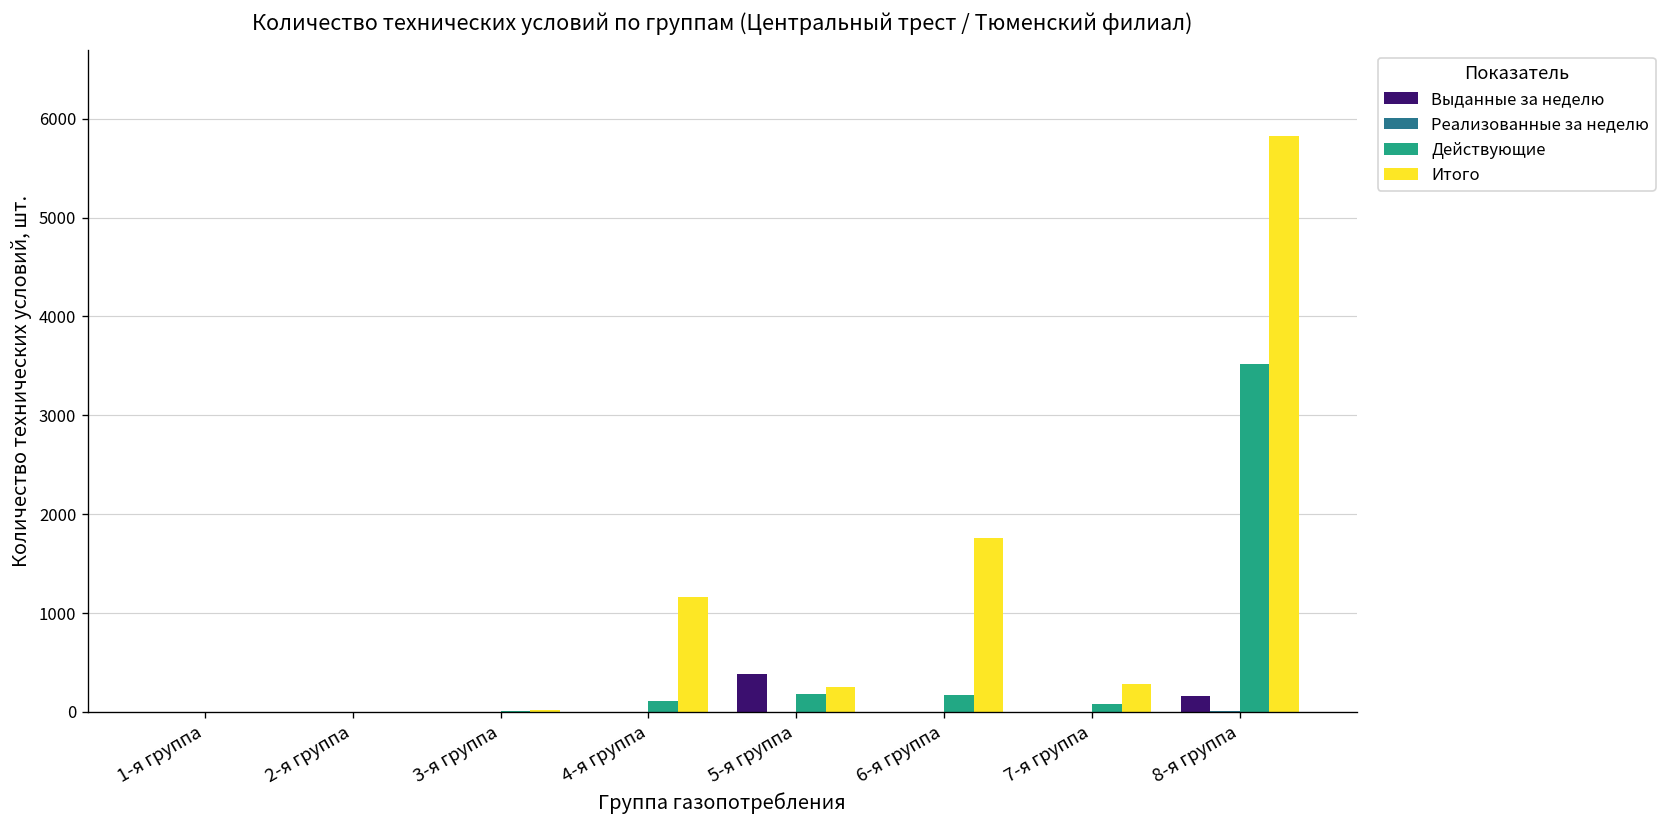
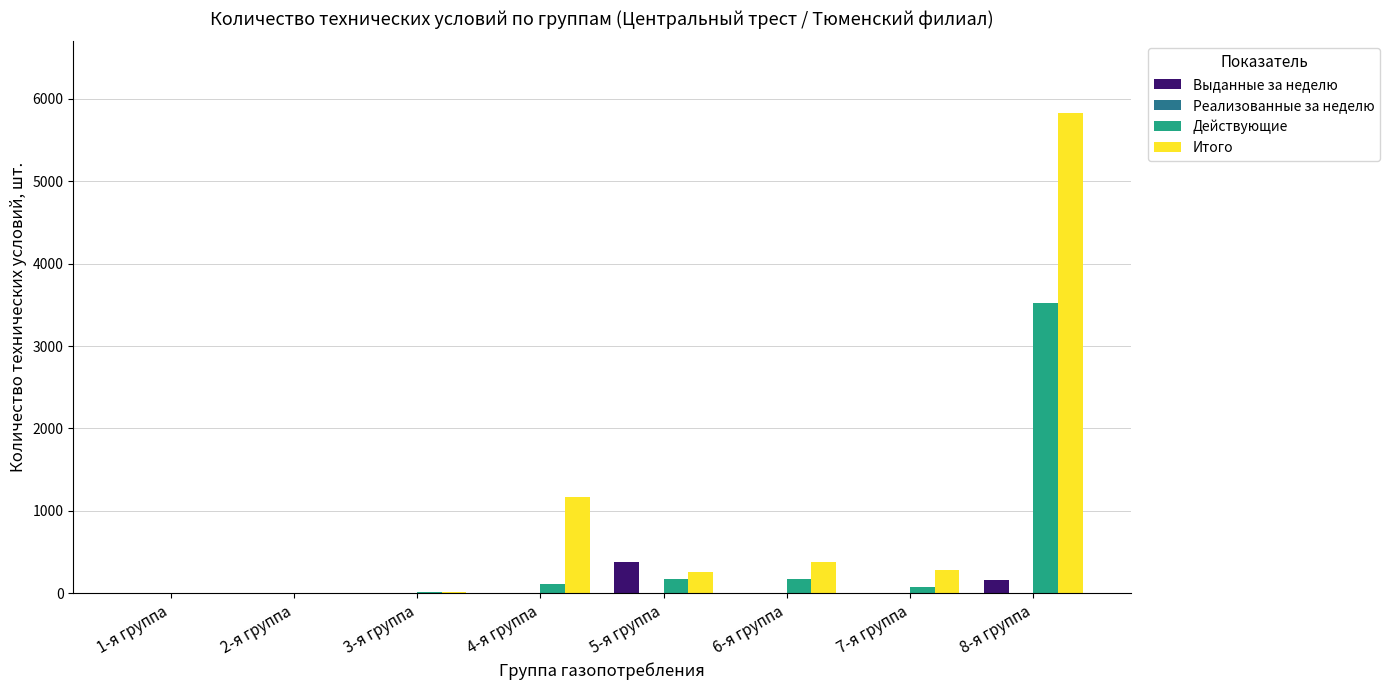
Итого, 6-я группа: 1800 -> 400
